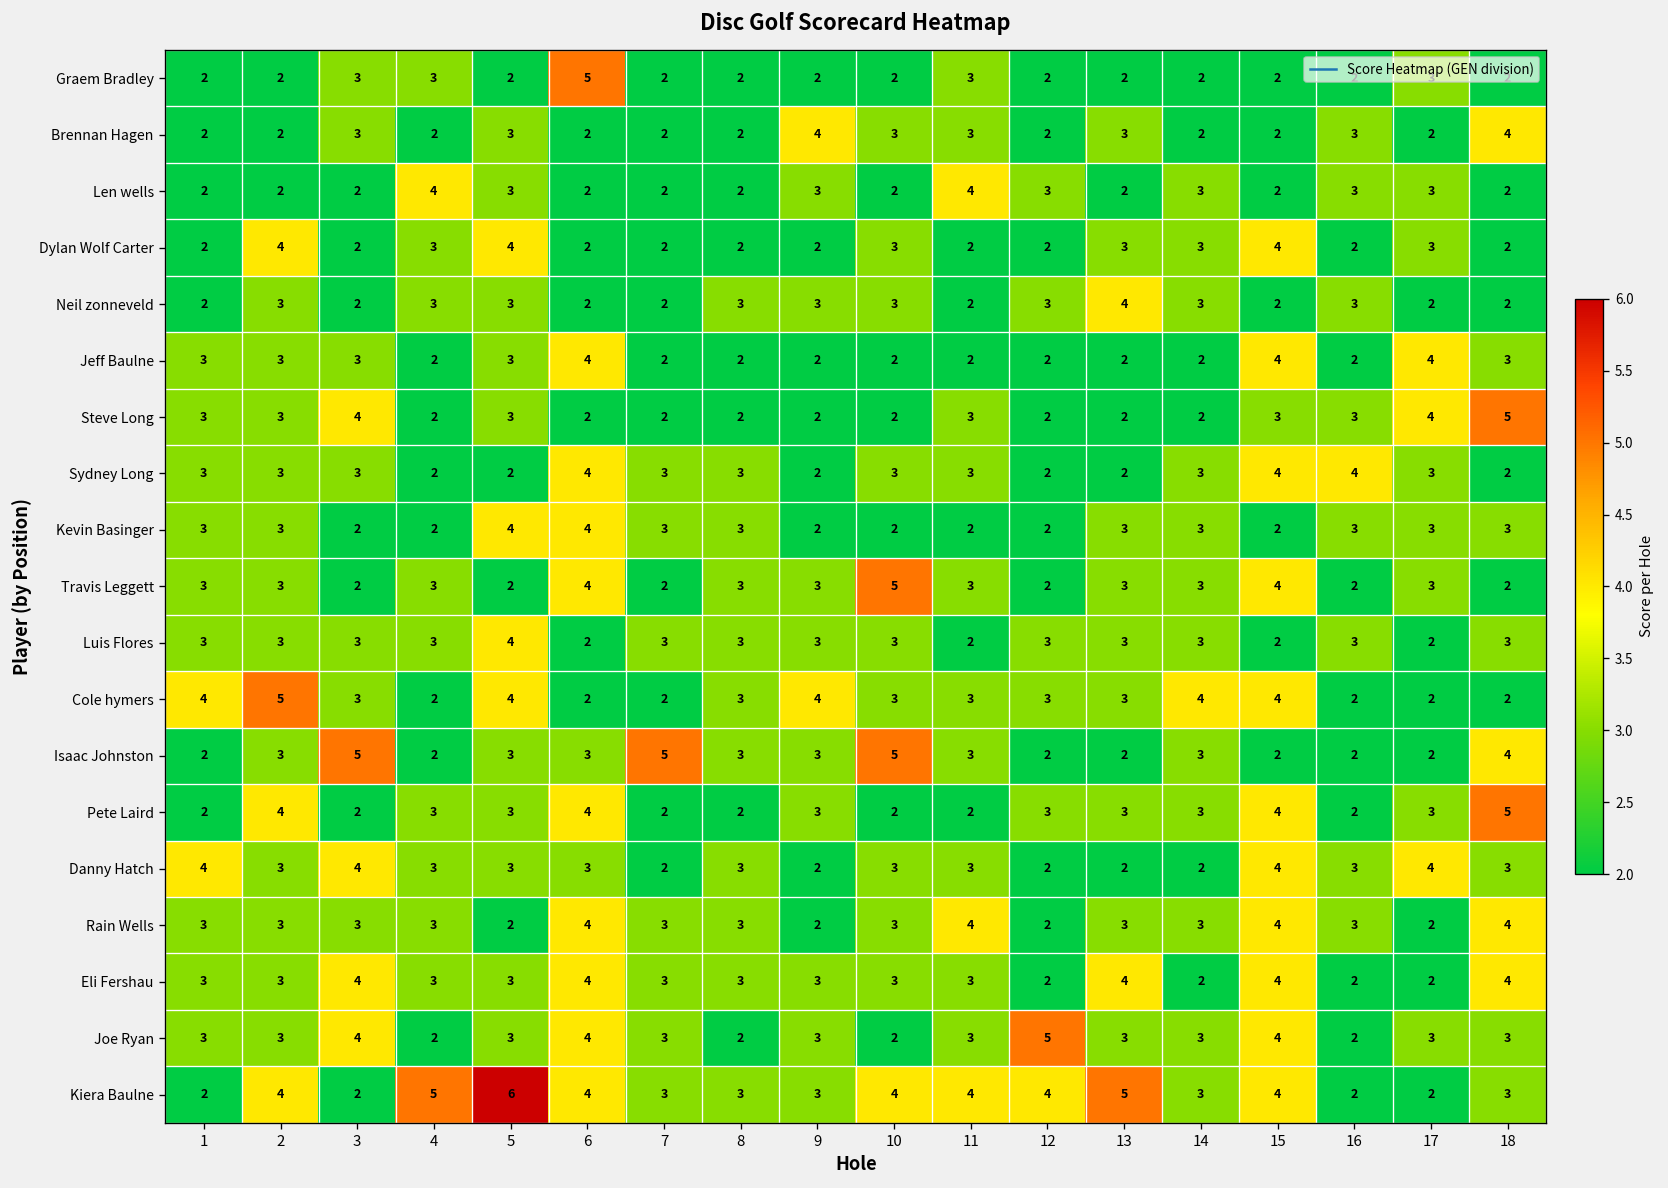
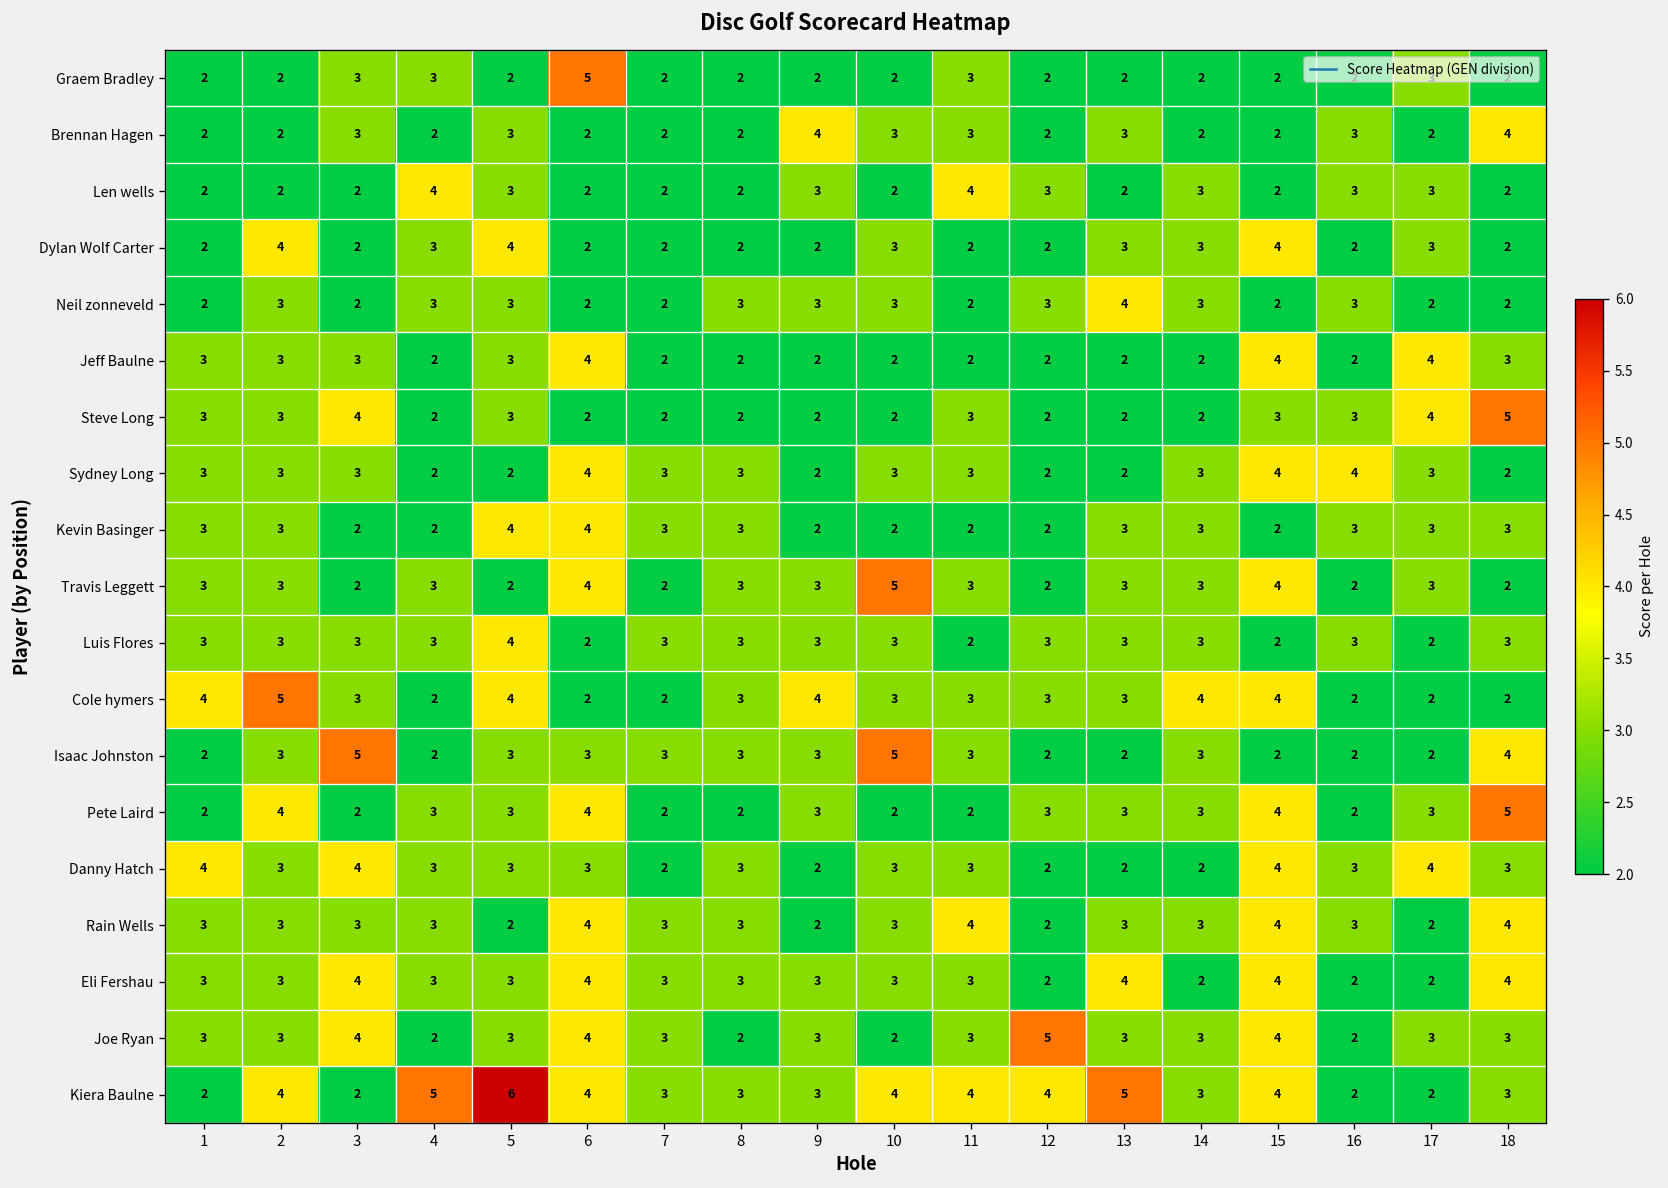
Isaac Johnston, 7: 5 -> 3
